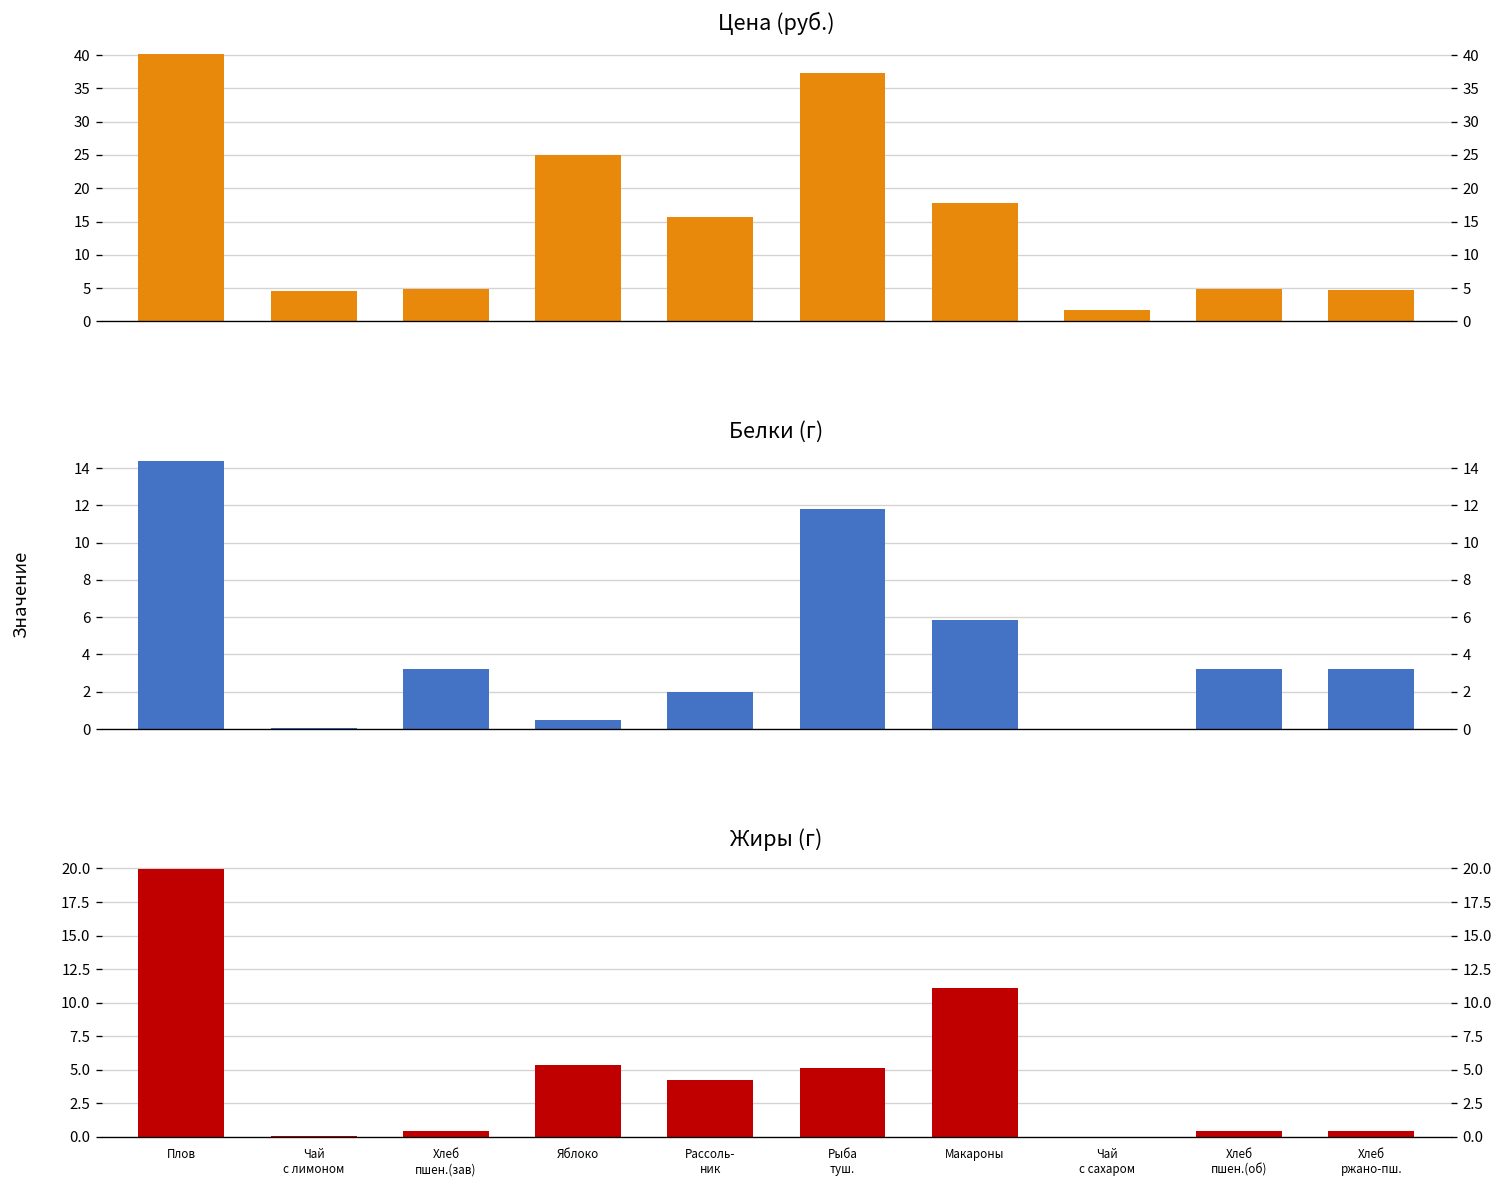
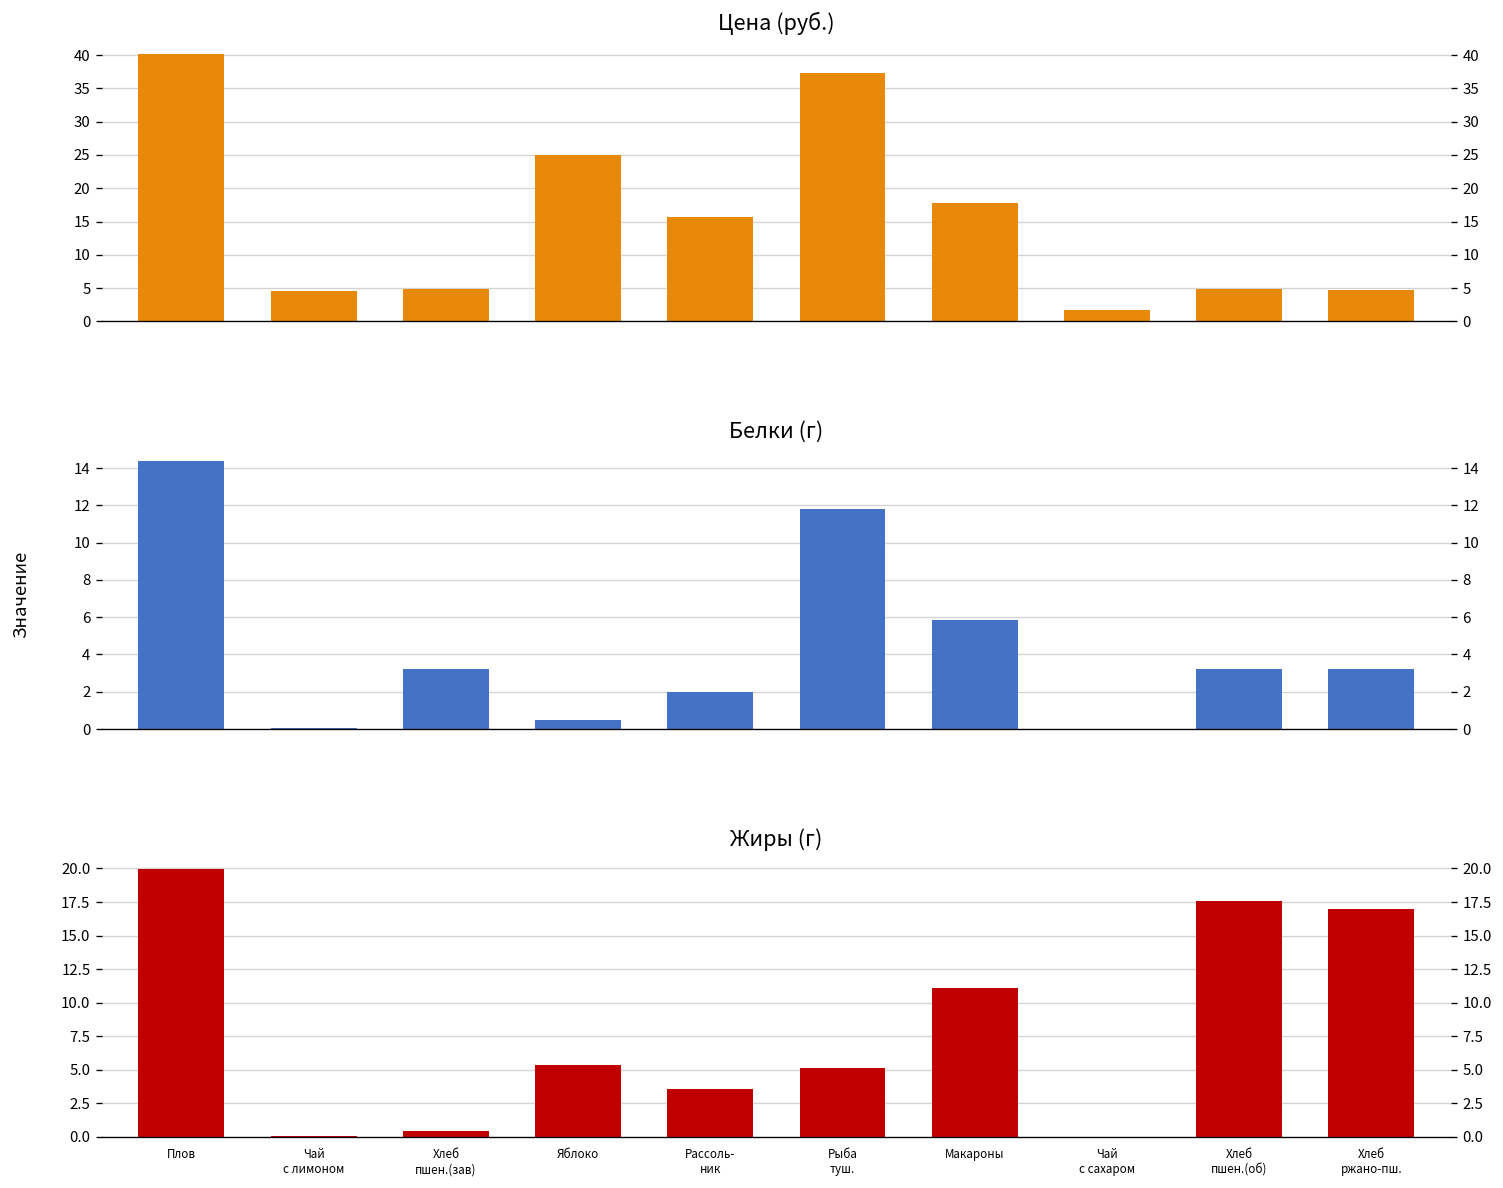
Жиры (г), Рассоль- ник: 4.3 -> 3.5
Жиры (г), Хлеб пшен.(об): 0.4 -> 17.6
Жиры (г), Хлеб ржано-пш.: 0.4 -> 17.0
